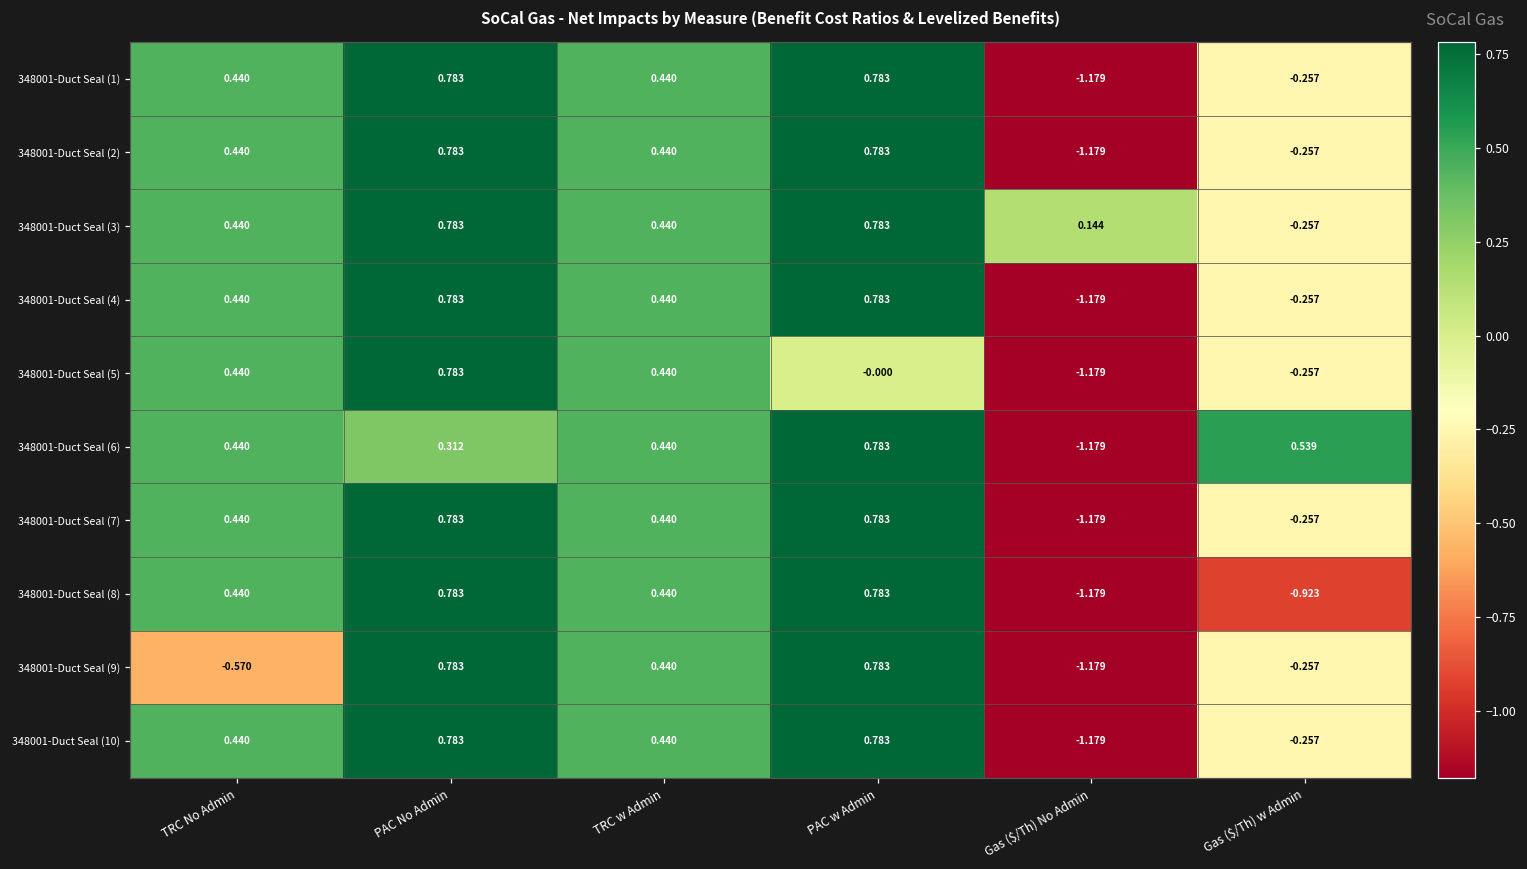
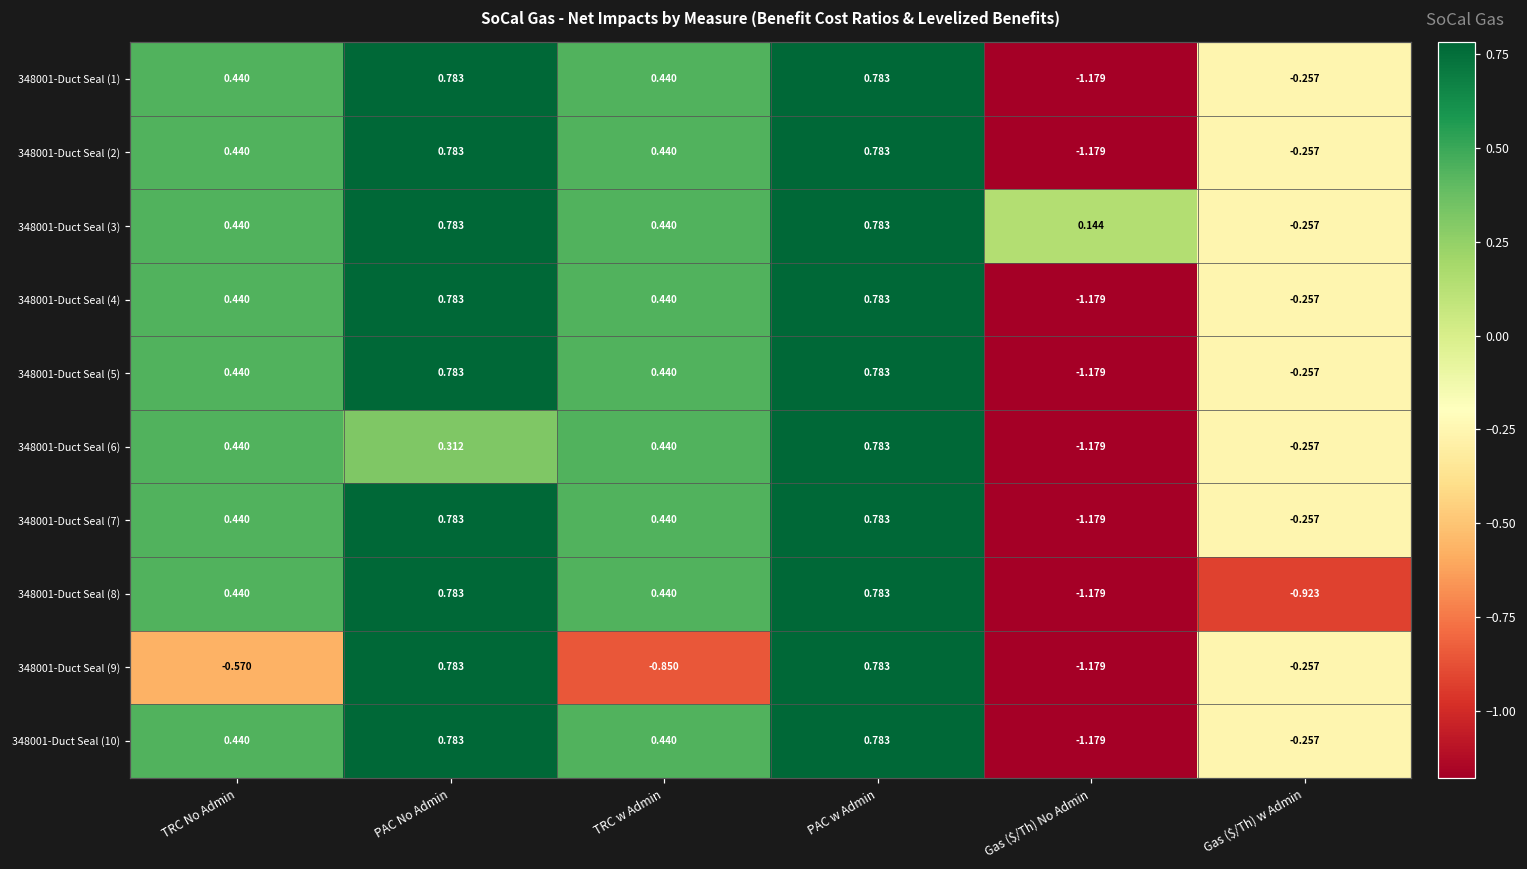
348001-Duct Seal (5), PAC w Admin: -0.000 -> 0.783
348001-Duct Seal (6), Gas ($/Th) w Admin: 0.539 -> -0.257
348001-Duct Seal (9), TRC w Admin: 0.440 -> -0.850
